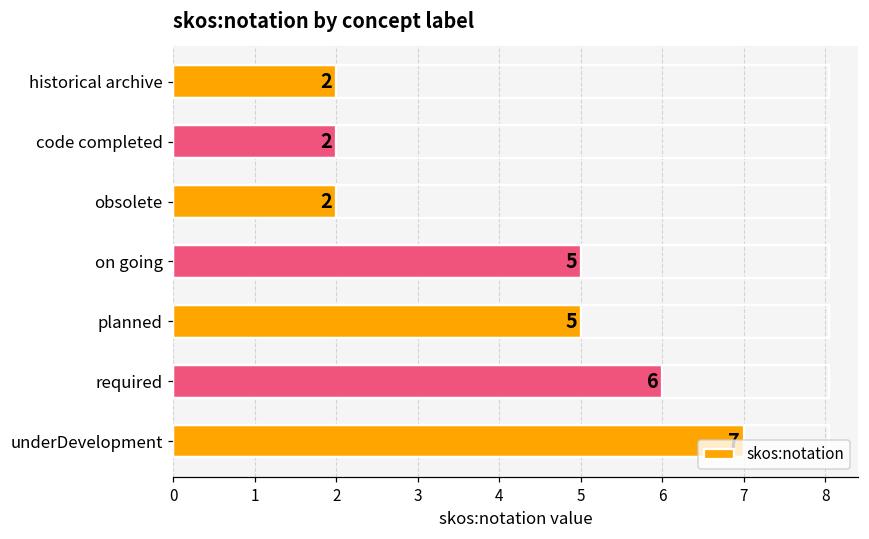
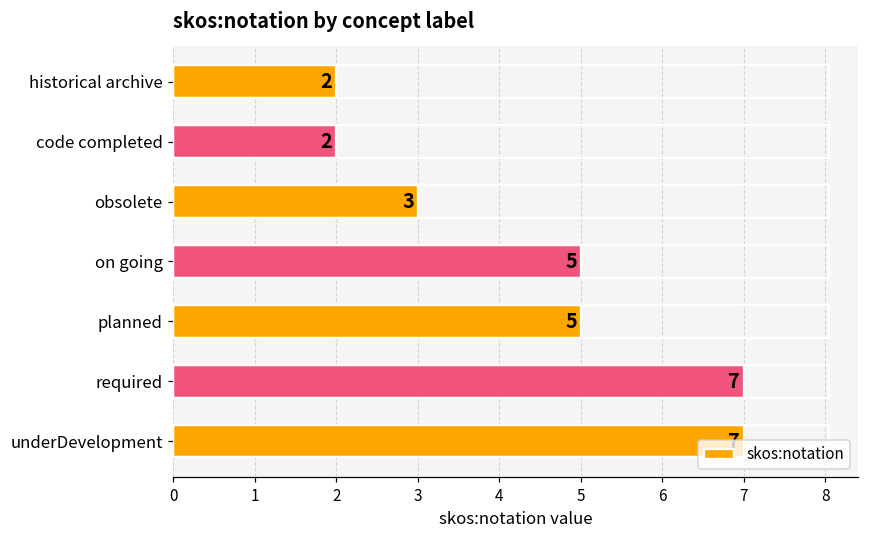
obsolete: 2 -> 3
required: 6 -> 7
